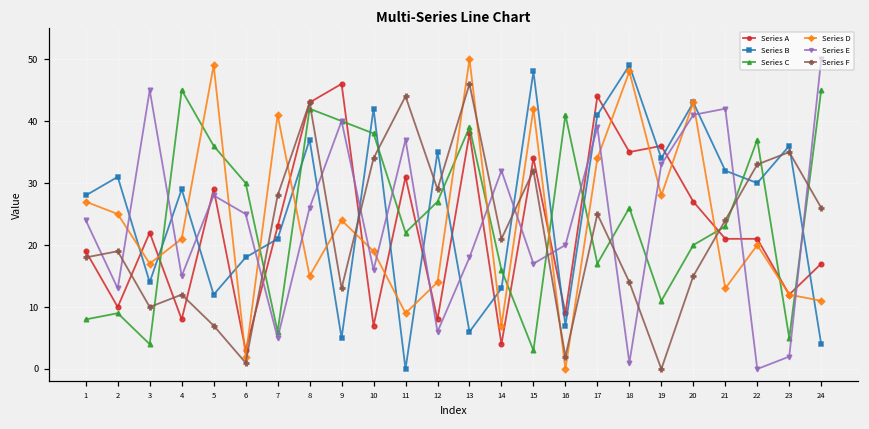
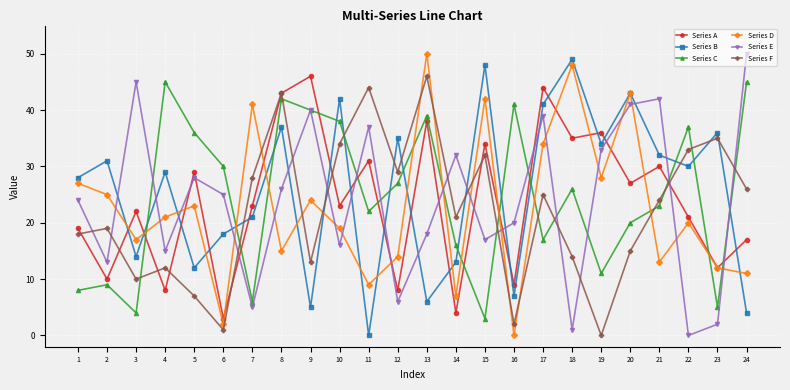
Series D, 5: 49 -> 23
Series A, 10: 7 -> 23
Series A, 21: 21 -> 30
